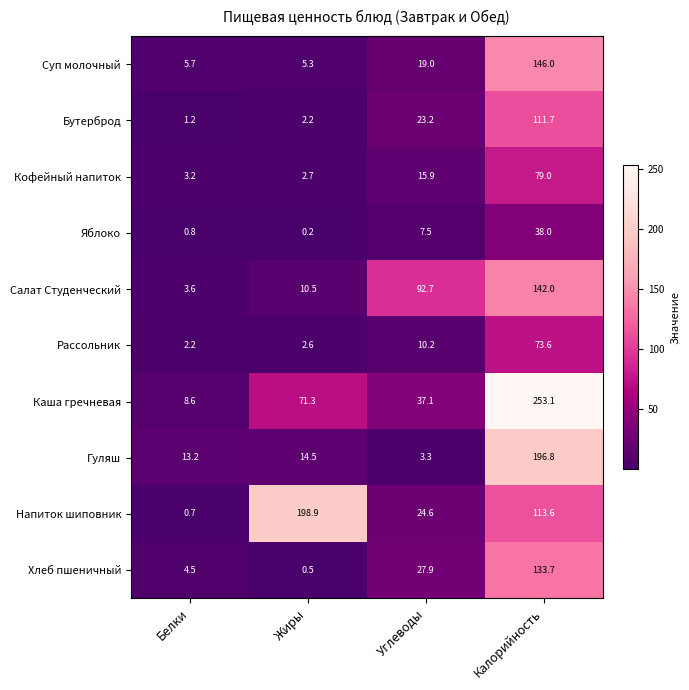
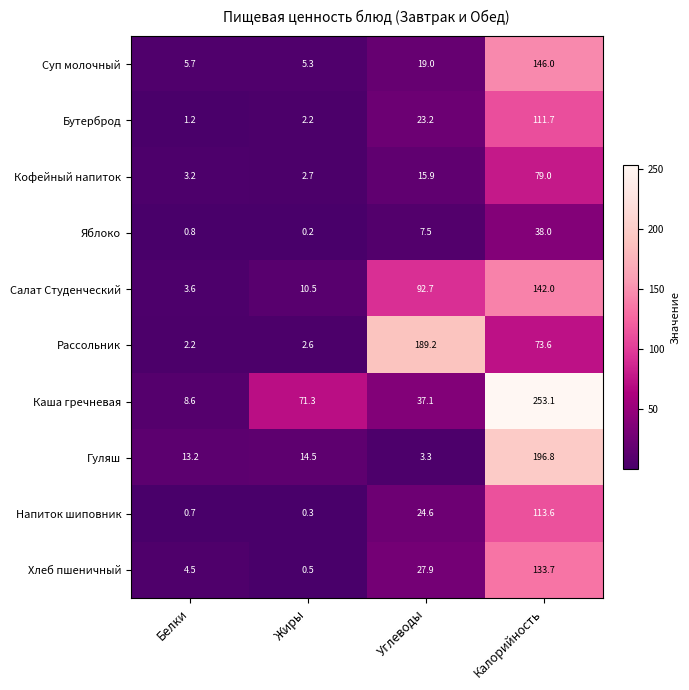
Рассольник, Углеводы: 10.2 -> 189.2
Напиток шиповник, Жиры: 198.9 -> 0.3
